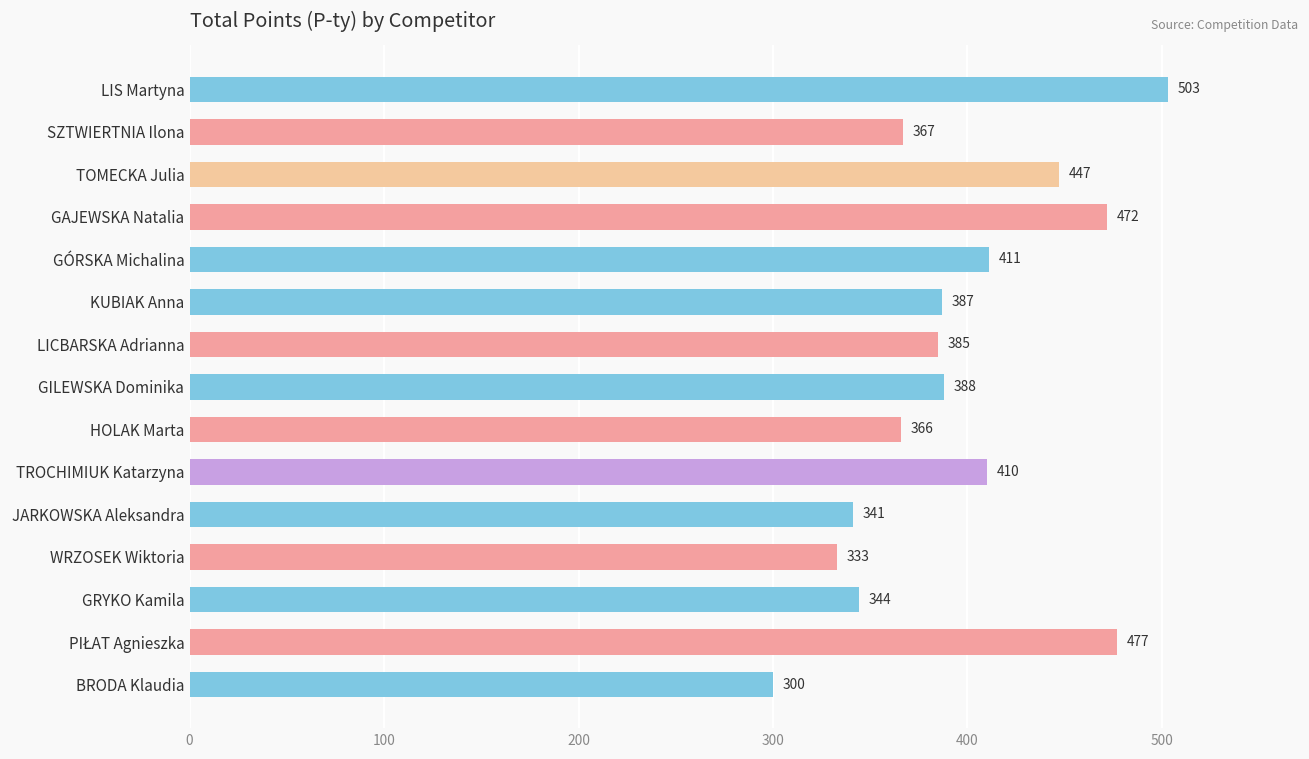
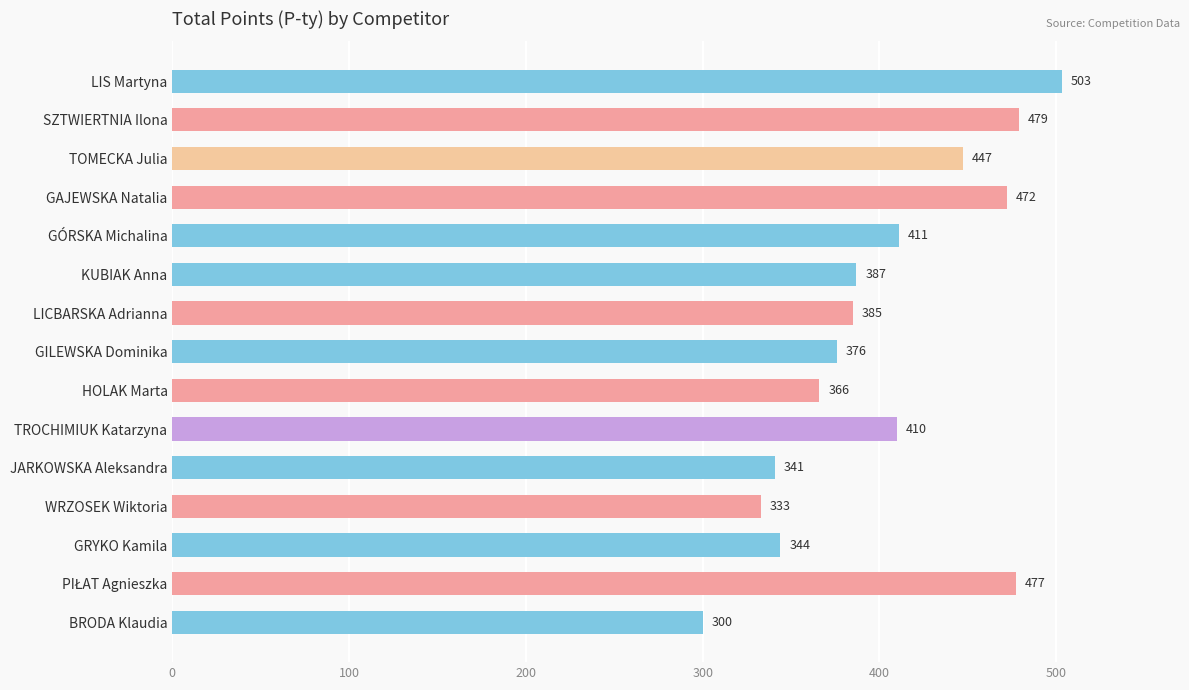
SZTWIERTNIA Ilona: 367 -> 479
GILEWSKA Dominika: 388 -> 376
